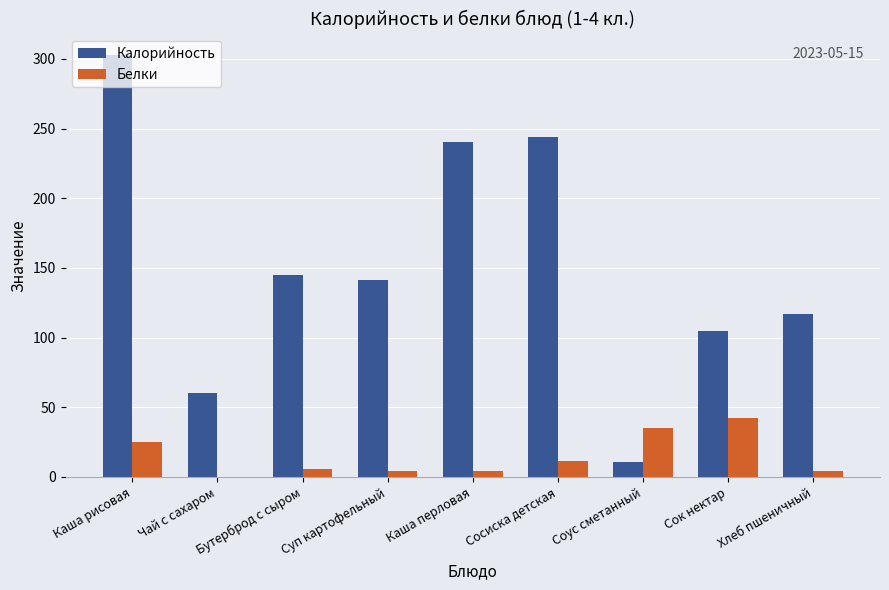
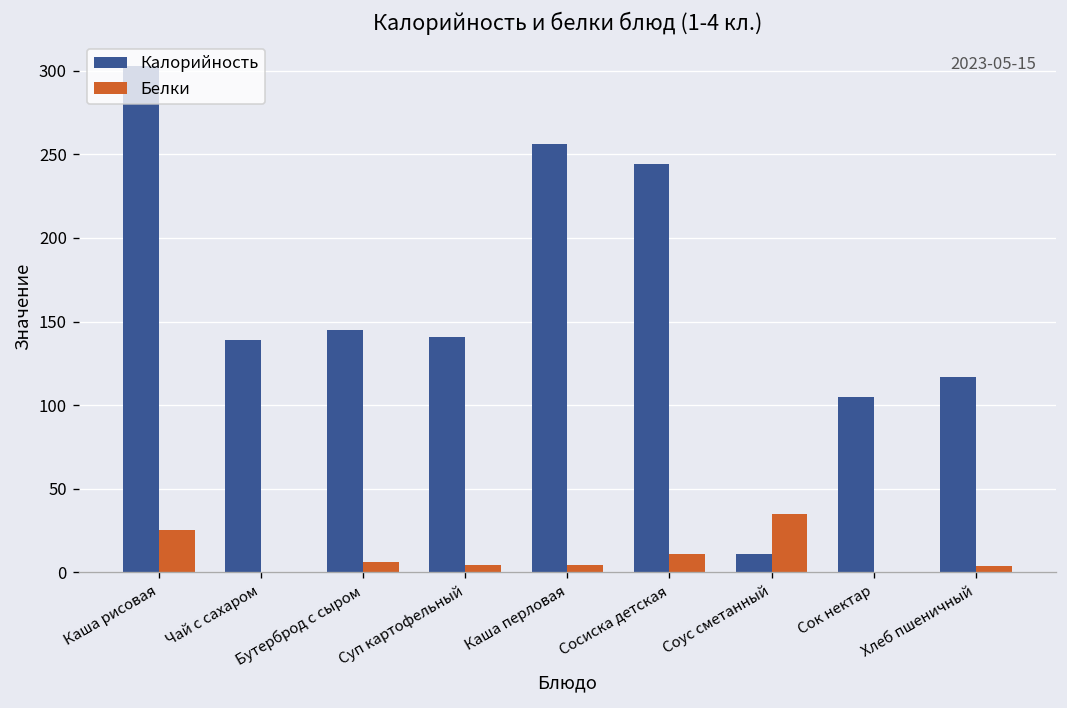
Калорийность, Чай с сахаром: 60 -> 139
Калорийность, Каша перловая: 240 -> 256
Белки, Сок нектар: 43 -> 0
